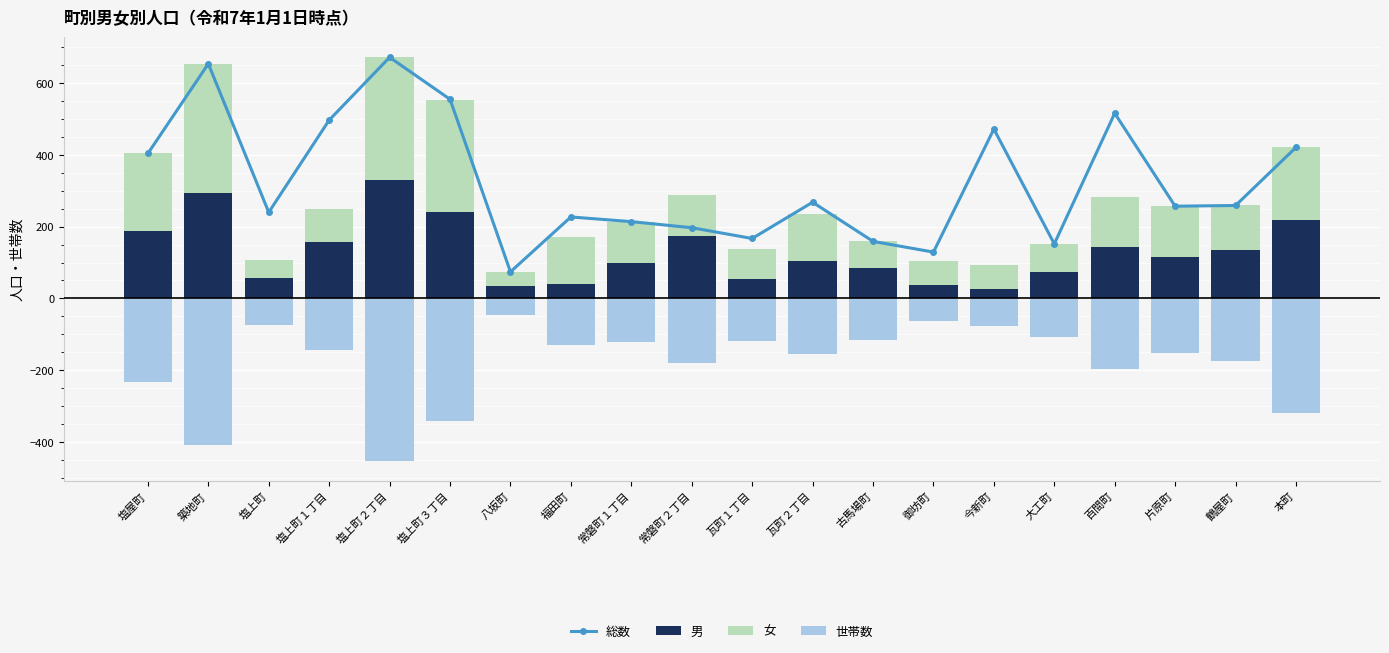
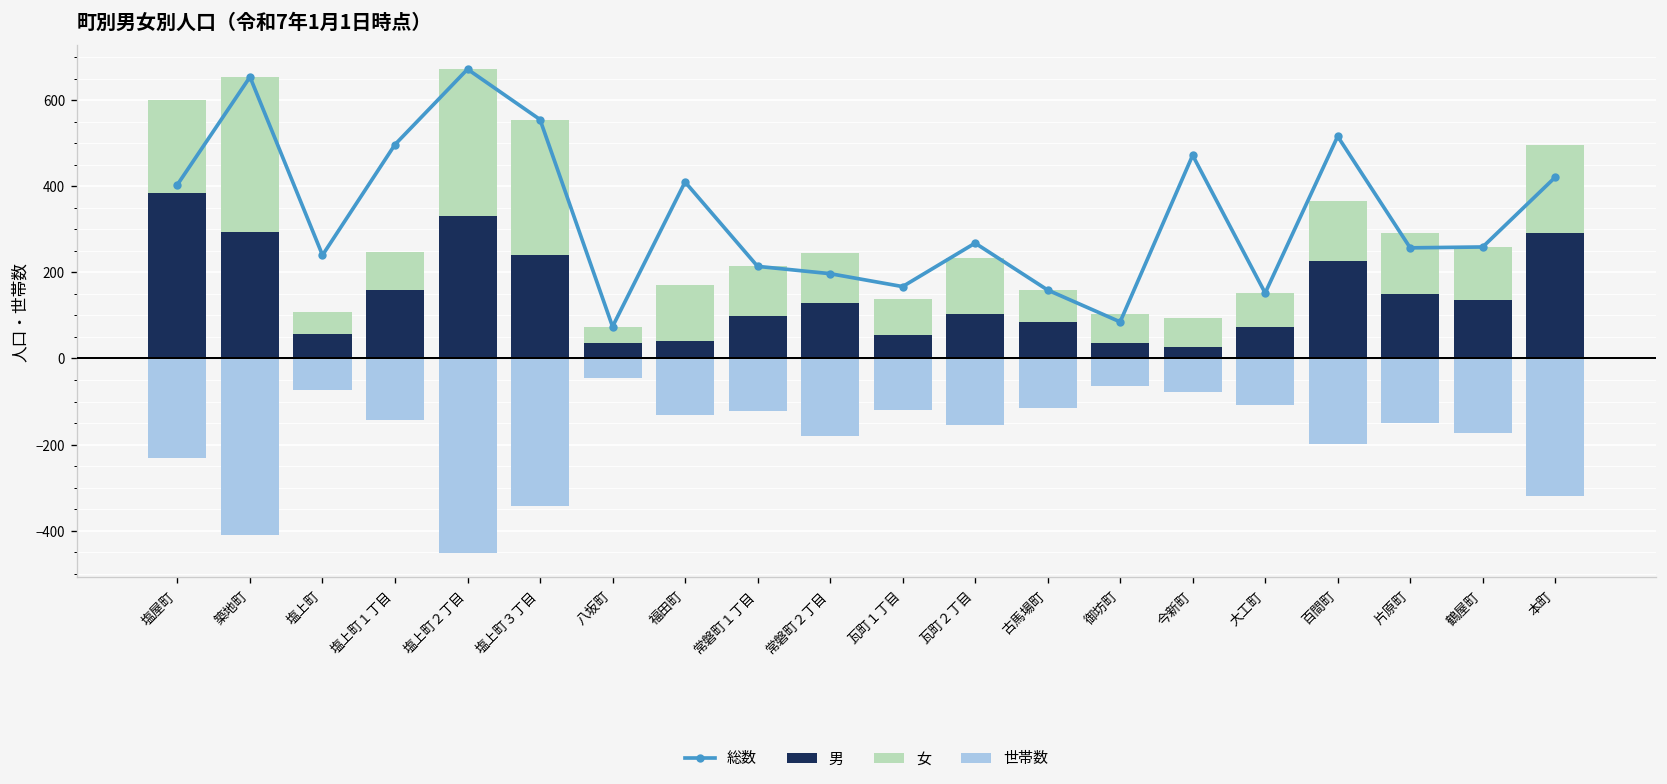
男, 塩屋町: 190 -> 380
総数, 福田町: 230 -> 410
男, 常磐町２丁目: 170 -> 130
総数, 御坊町: 130 -> 90
男, 百間町: 140 -> 230
男, 片原町: 120 -> 150
男, 本町: 220 -> 290
